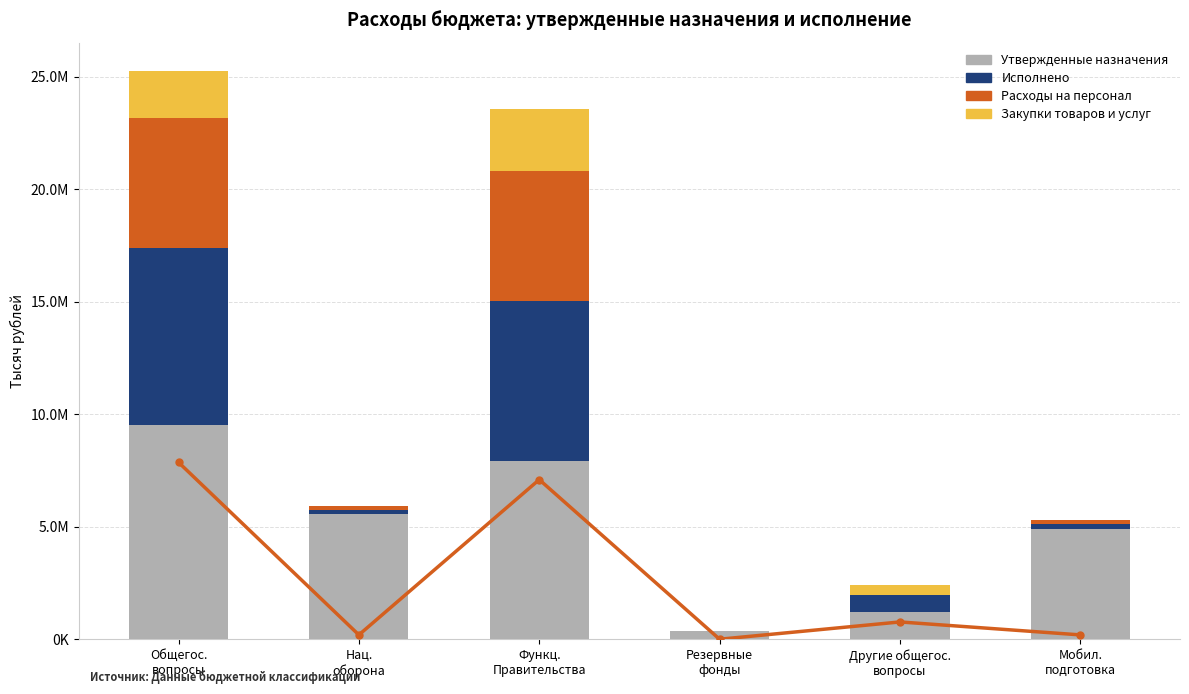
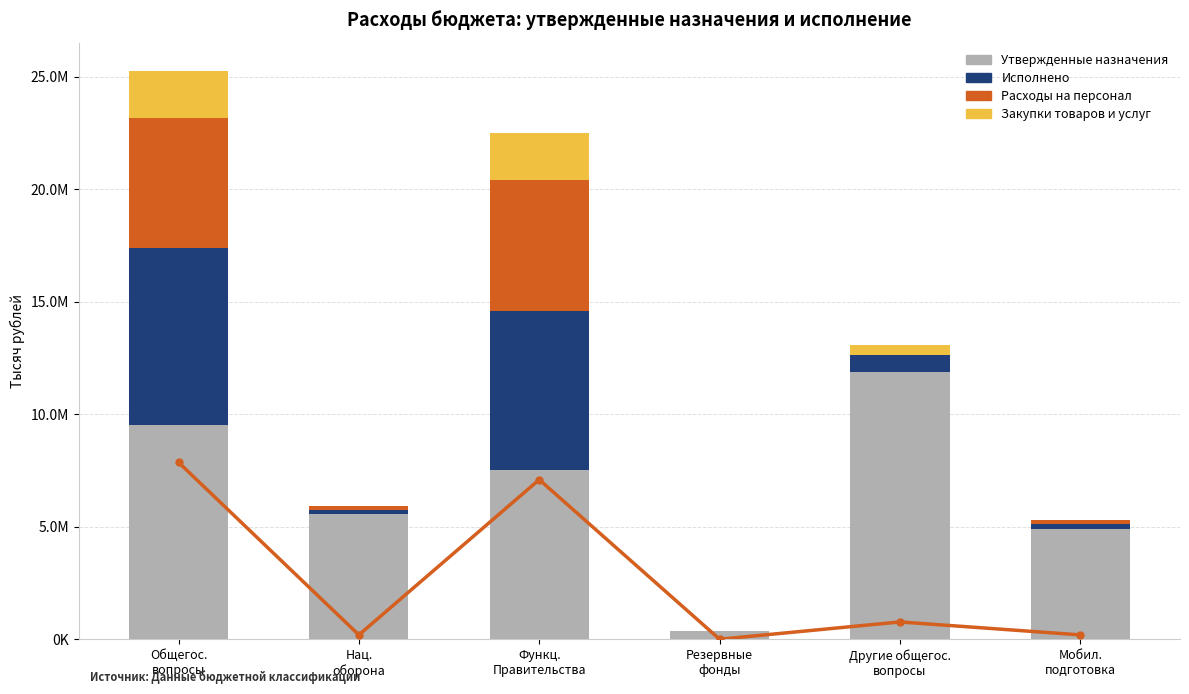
Утвержденные назначения, Функц. Правительства: 7900000 -> 7500000
Закупки товаров и услуг, Функц. Правительства: 2700000 -> 2100000
Утвержденные назначения, Другие общегос. вопросы: 1200000 -> 11900000
